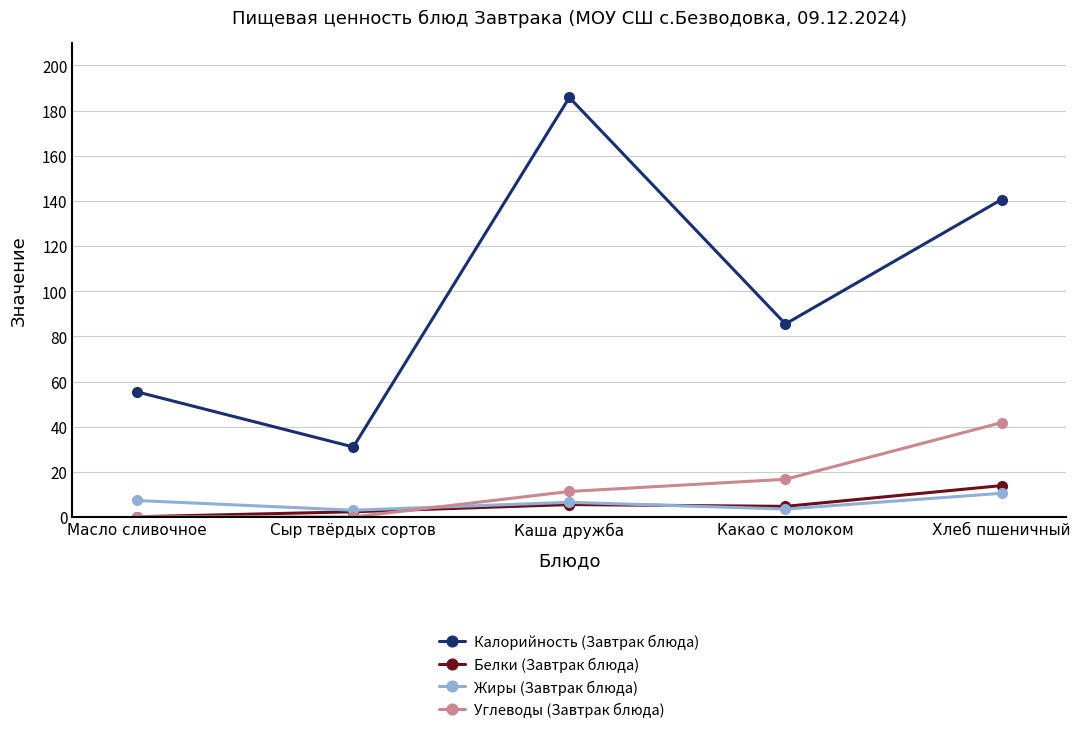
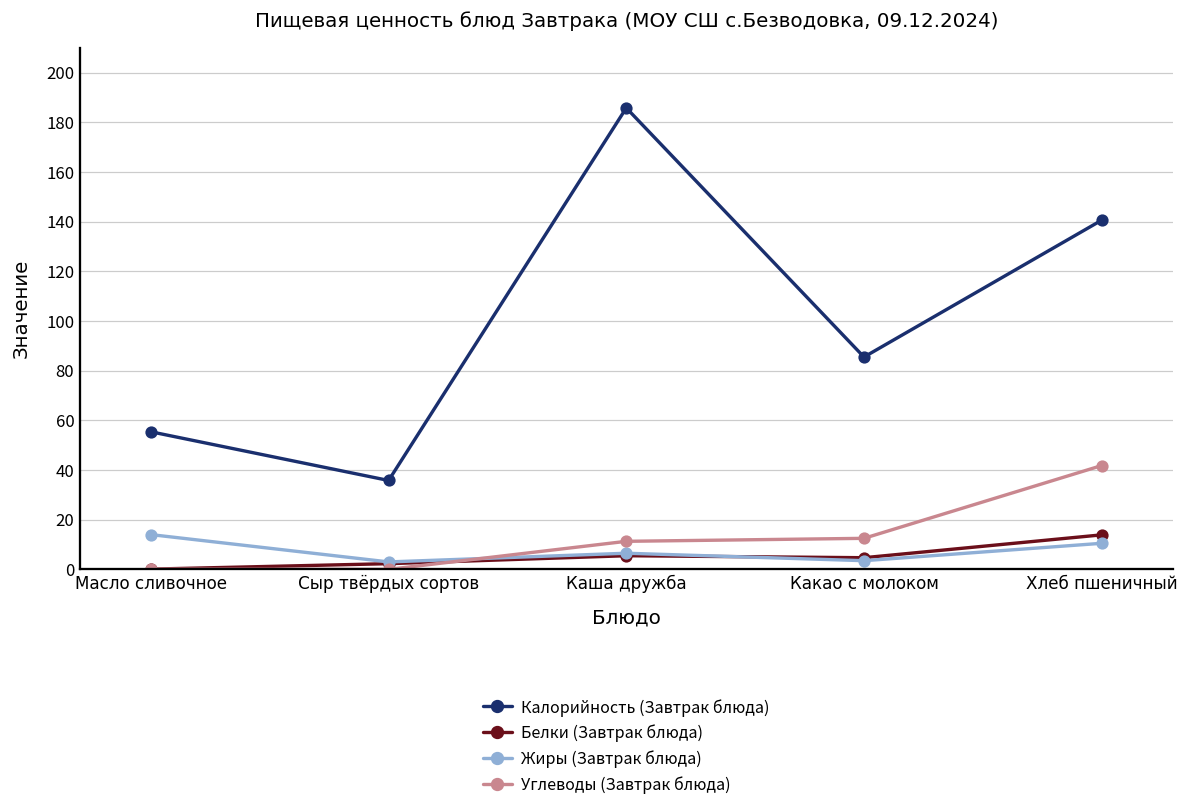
Жиры (Завтрак блюда), Масло сливочное: 7 -> 14
Калорийность (Завтрак блюда), Сыр твёрдых сортов: 31 -> 36
Углеводы (Завтрак блюда), Какао с молоком: 17 -> 13
